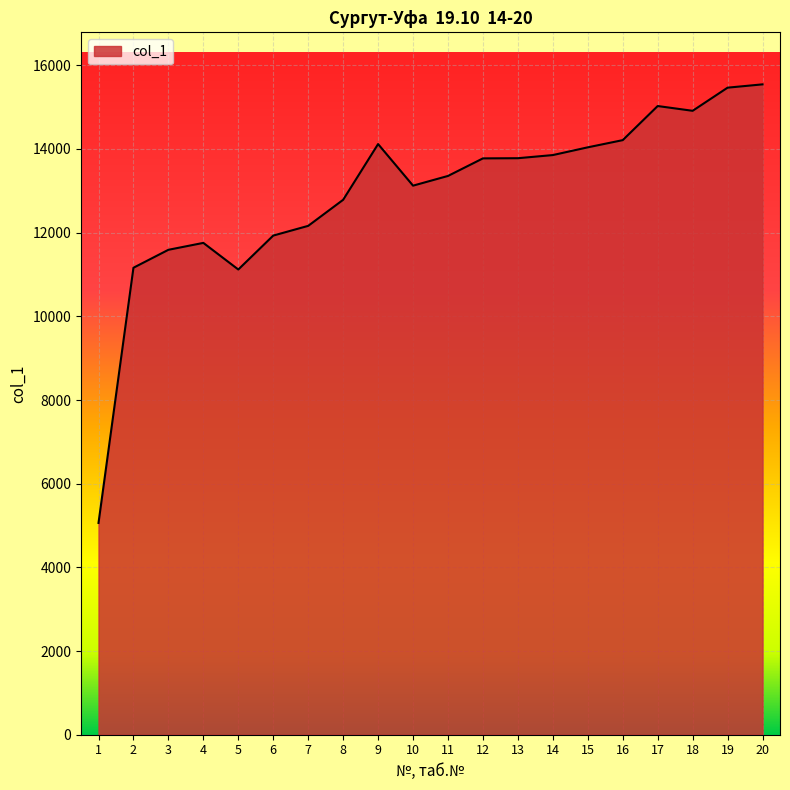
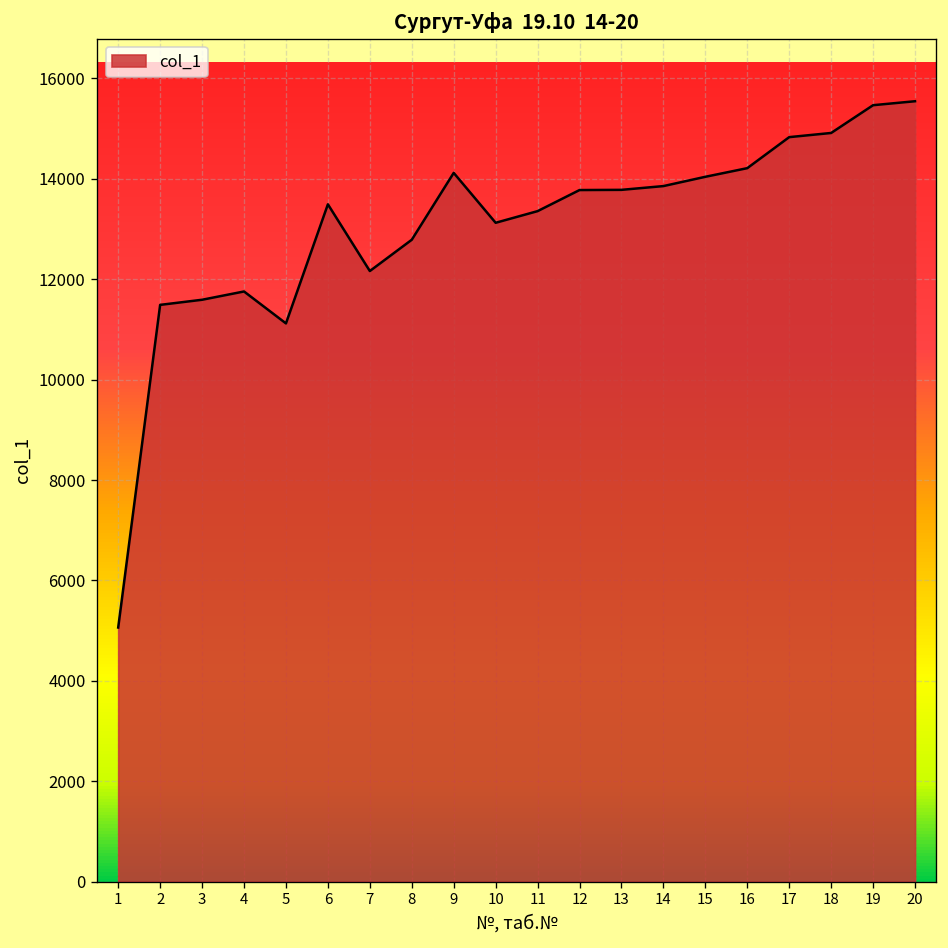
2: 11200 -> 11500
6: 11900 -> 13500
17: 15000 -> 14800
